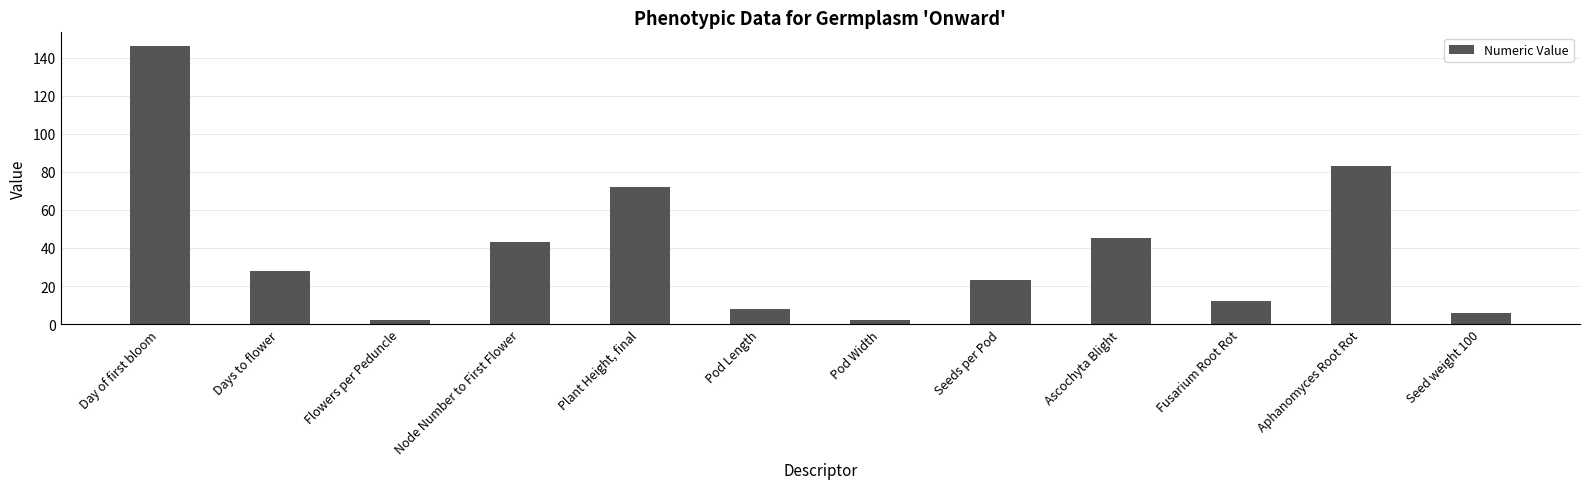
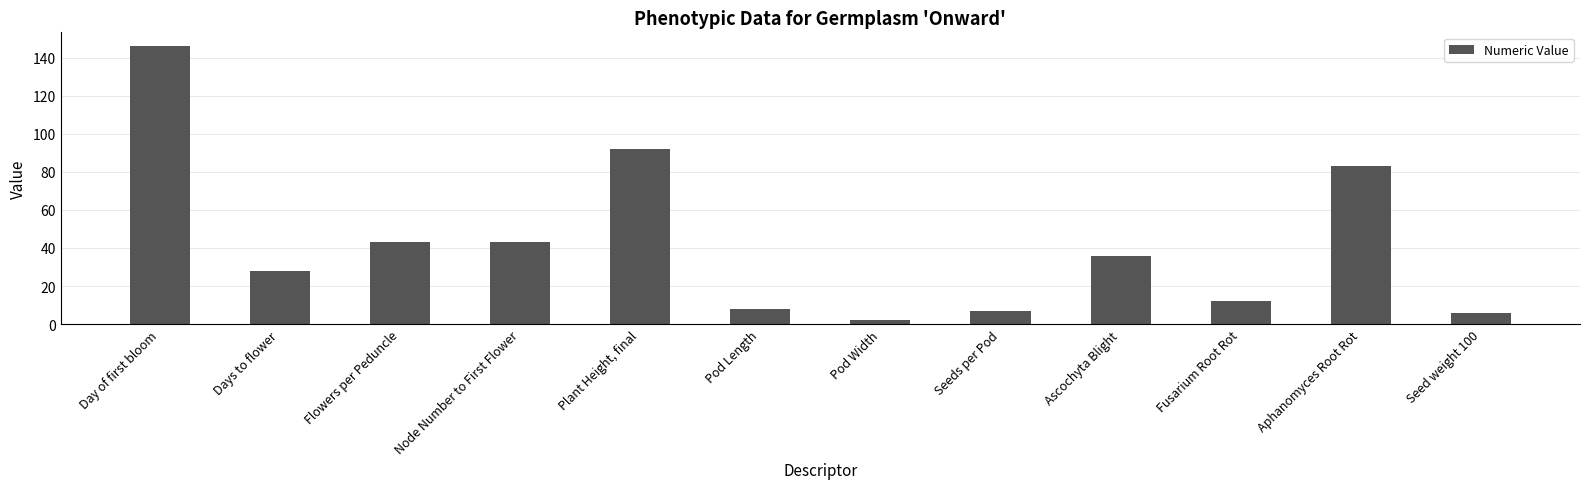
Flowers per Peduncle: 2 -> 43
Plant Height, final: 72 -> 92
Seeds per Pod: 23 -> 7
Ascochyta Blight: 45 -> 36
